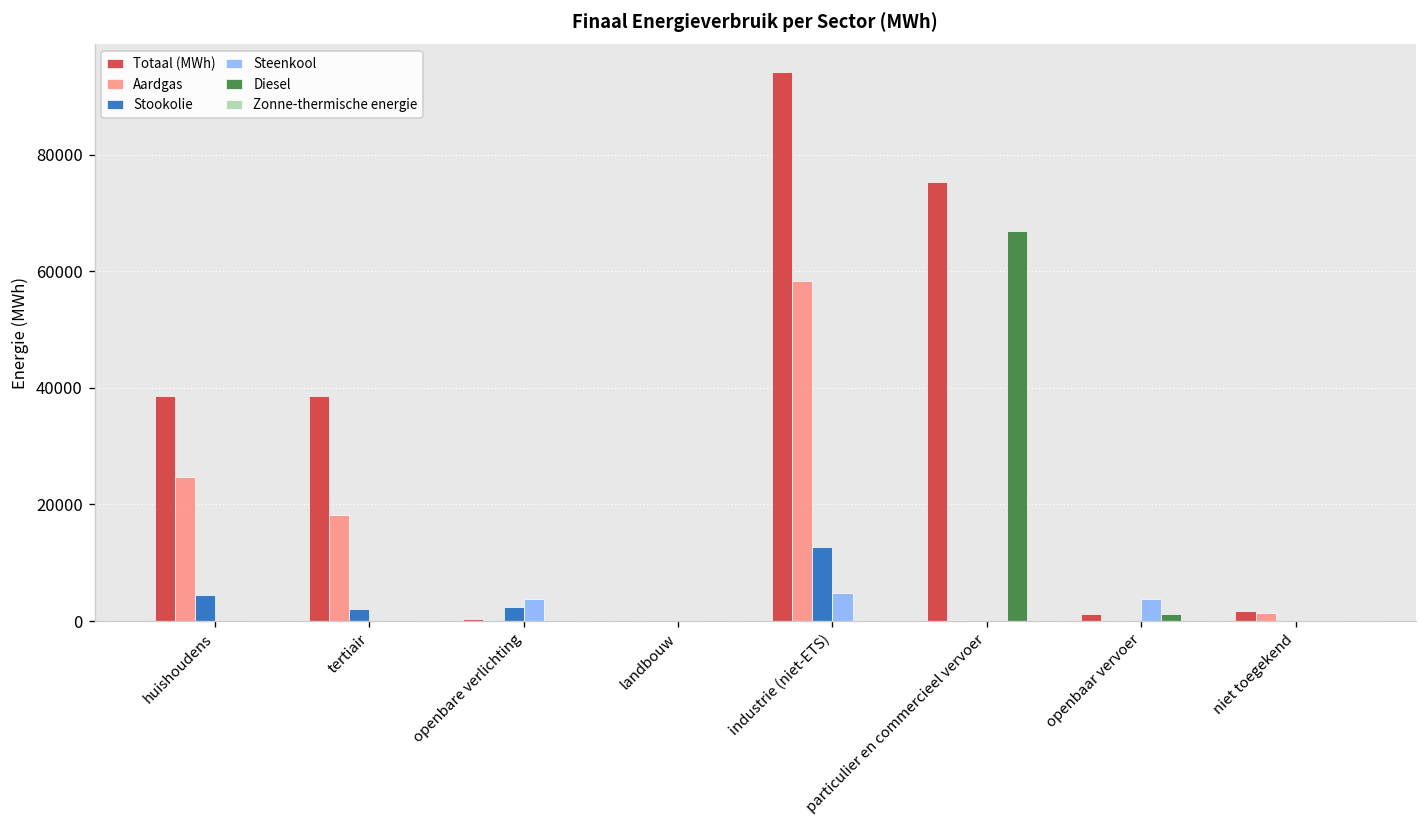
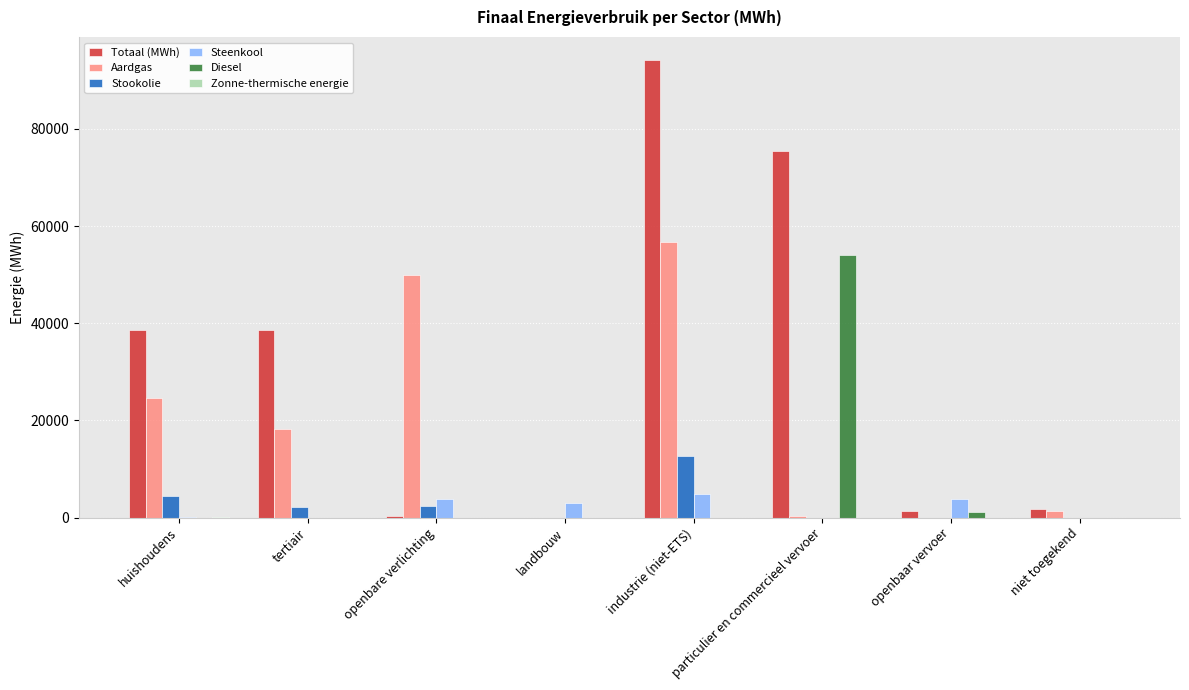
Aardgas, openbare verlichting: 0 -> 50000
Steenkool, landbouw: 0 -> 3000
Aardgas, industrie (niet-ETS): 58000 -> 57000
Diesel, particulier en commercieel vervoer: 67000 -> 54000
